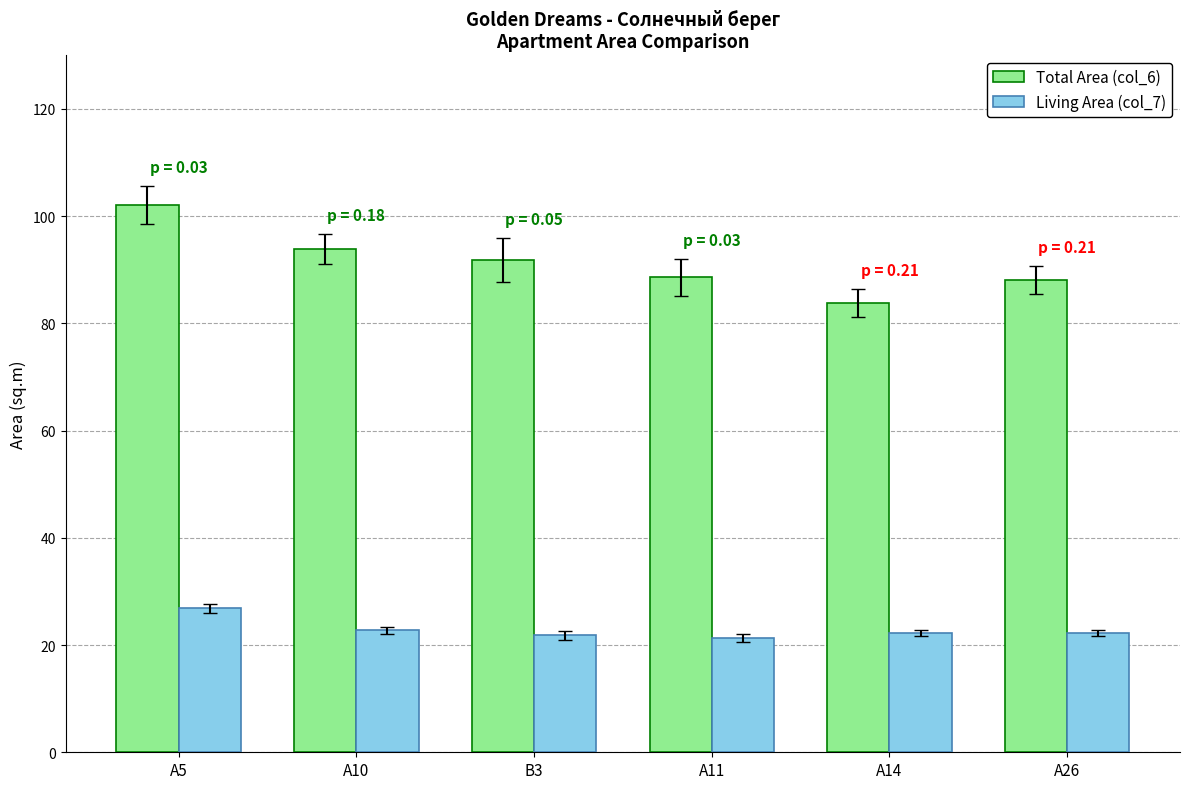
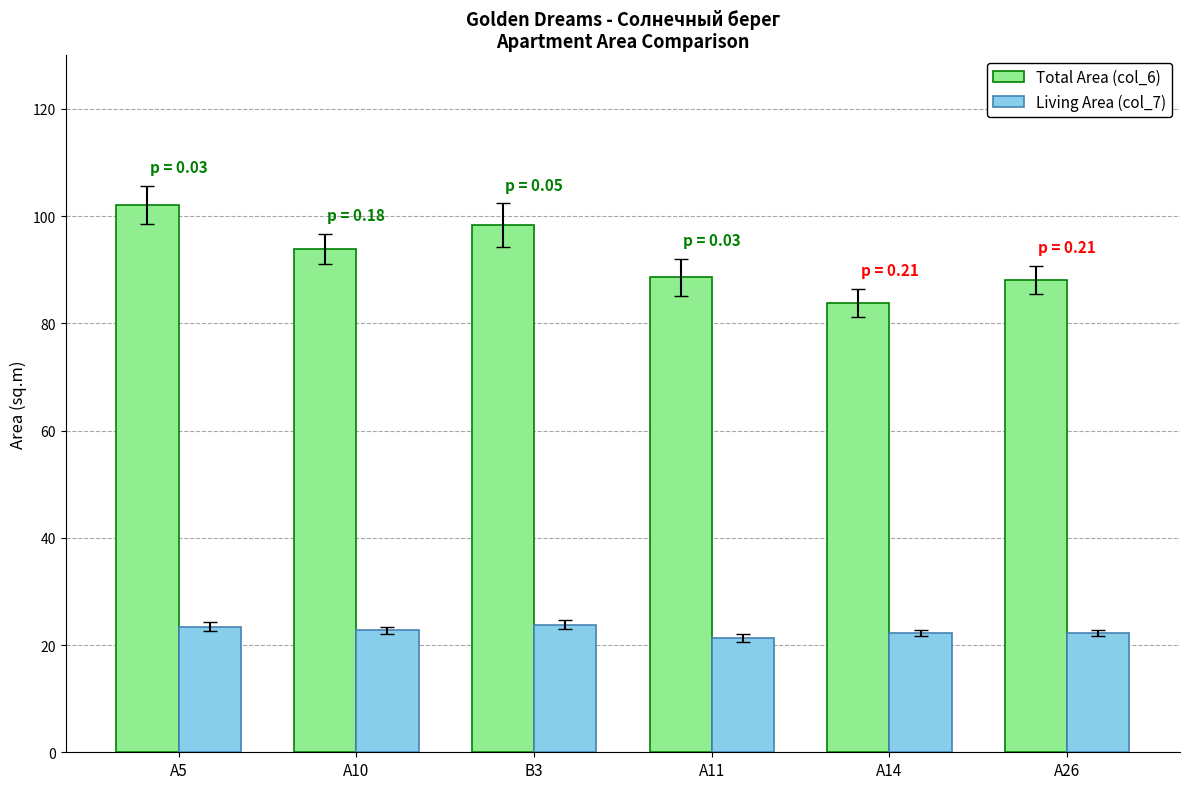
Living Area (col_7), A5: 27 -> 23
Total Area (col_6), B3: 92 -> 98
Living Area (col_7), B3: 22 -> 24
